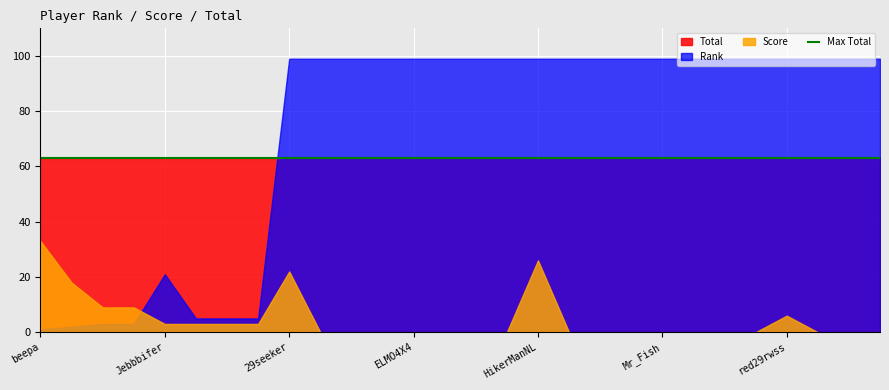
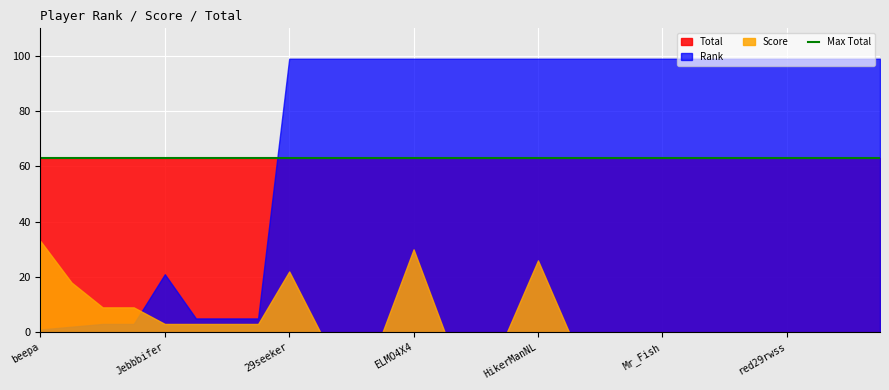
Score, ELMO4X4: 0 -> 30
Score, red29rwss: 6 -> 0
